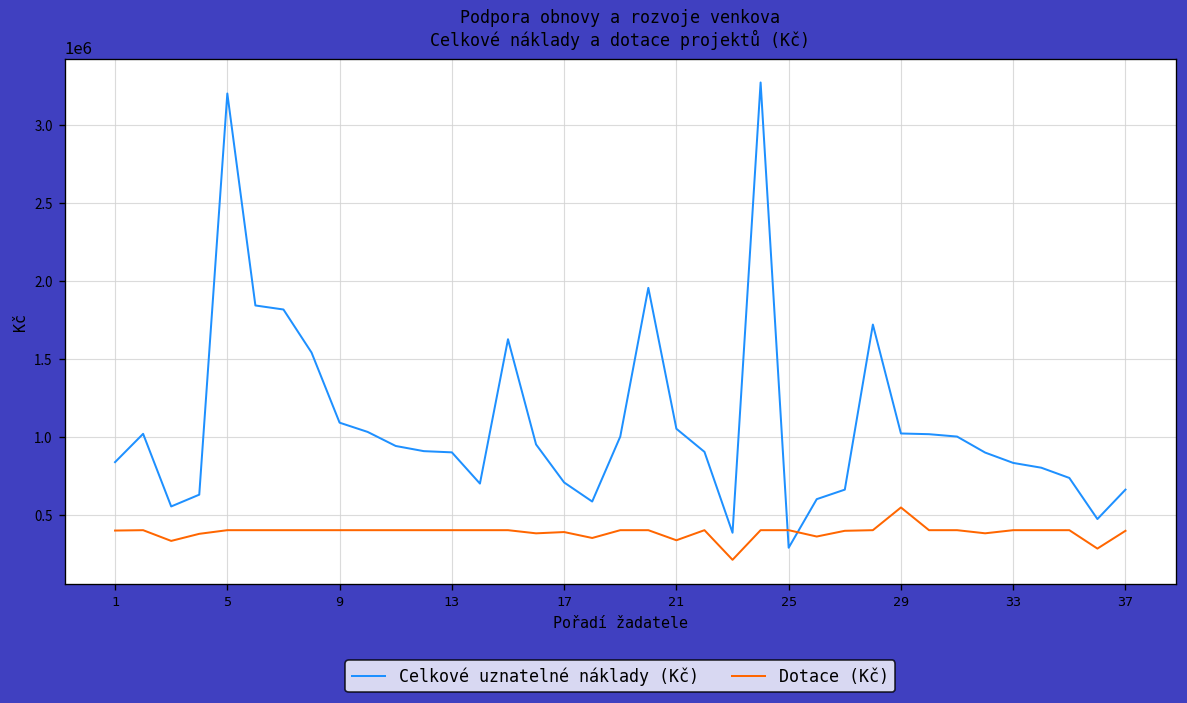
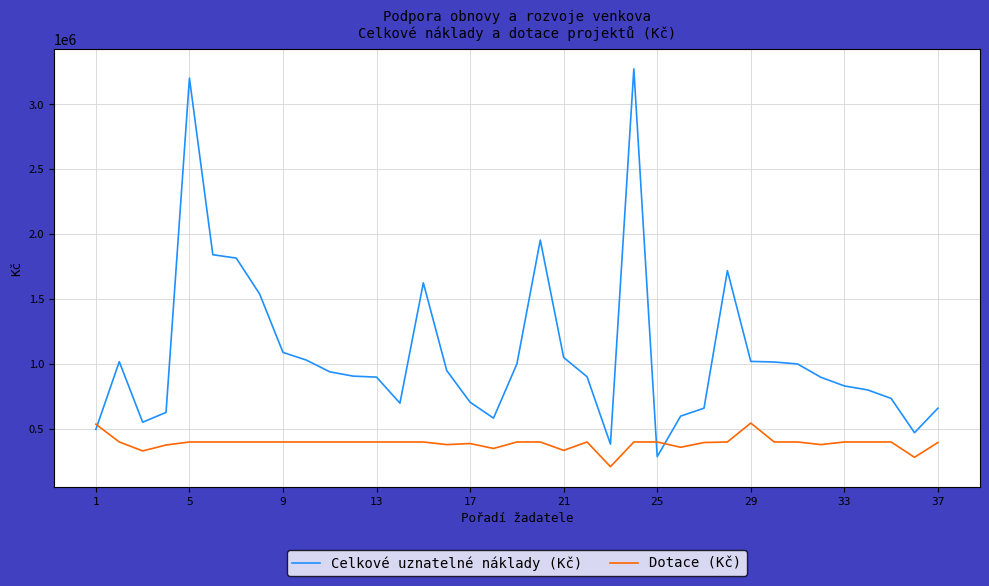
Celkové uznatelné náklady (Kč), 1: 840000 -> 500000
Dotace (Kč), 1: 400000 -> 540000
